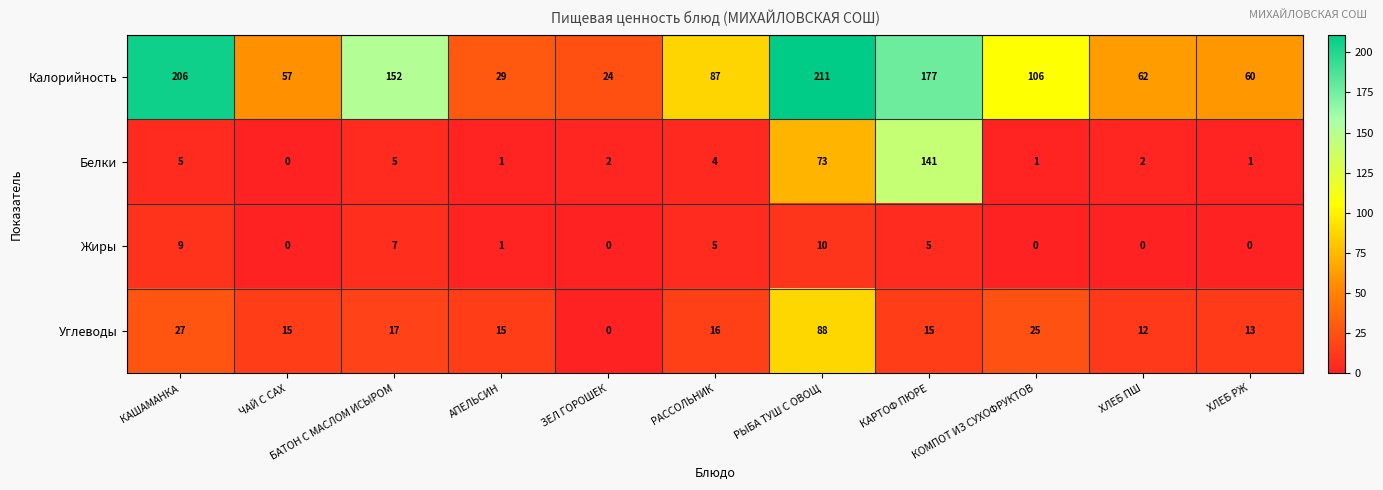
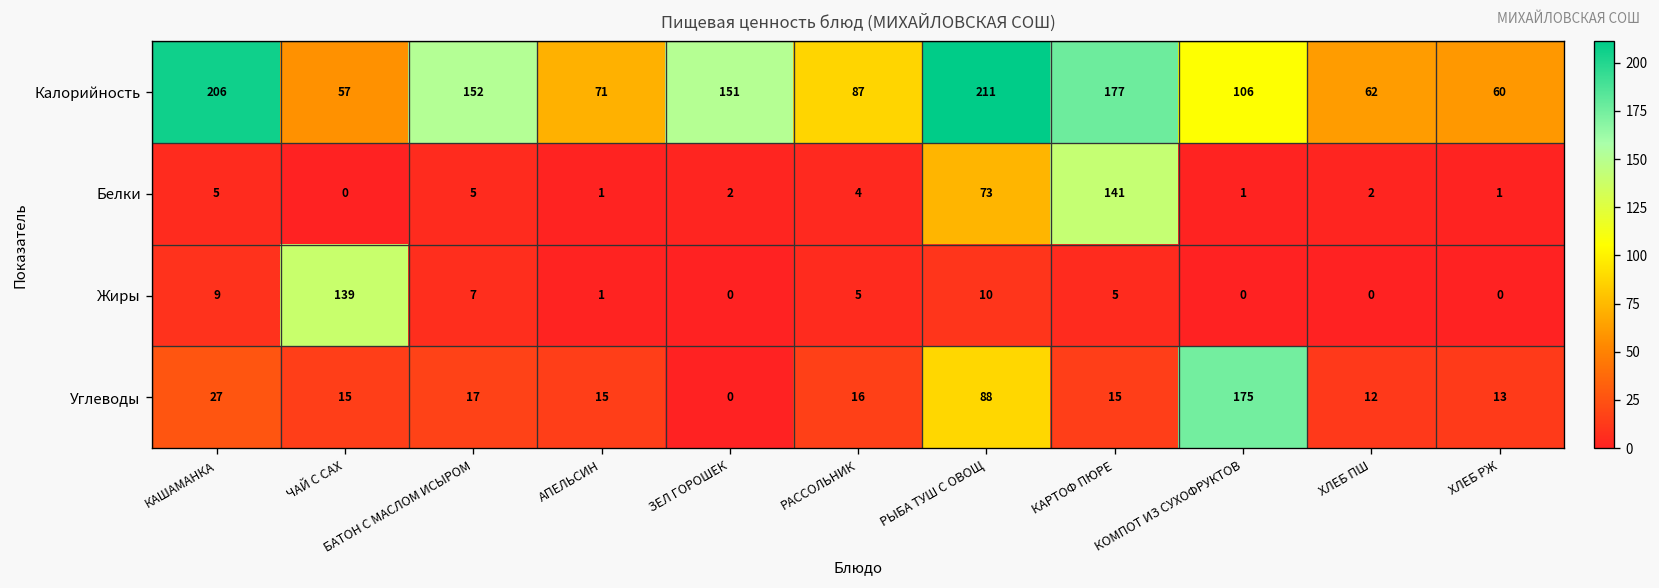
Калорийность, АПЕЛЬСИН: 29 -> 71
Калорийность, ЗЕЛ ГОРОШЕК: 24 -> 151
Жиры, ЧАЙ С САХ: 0 -> 139
Углеводы, КОМПОТ ИЗ СУХОФРУКТОВ: 25 -> 175
